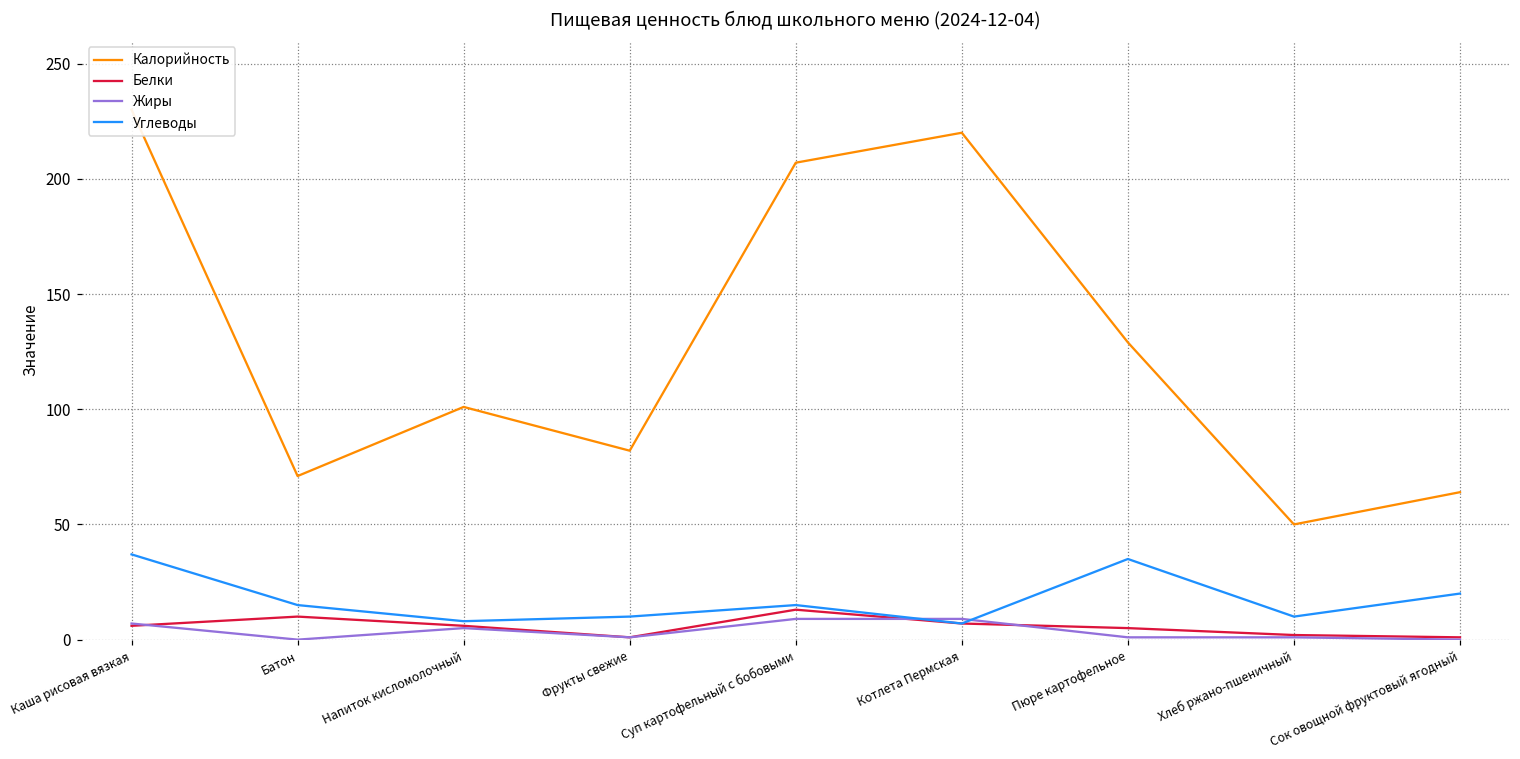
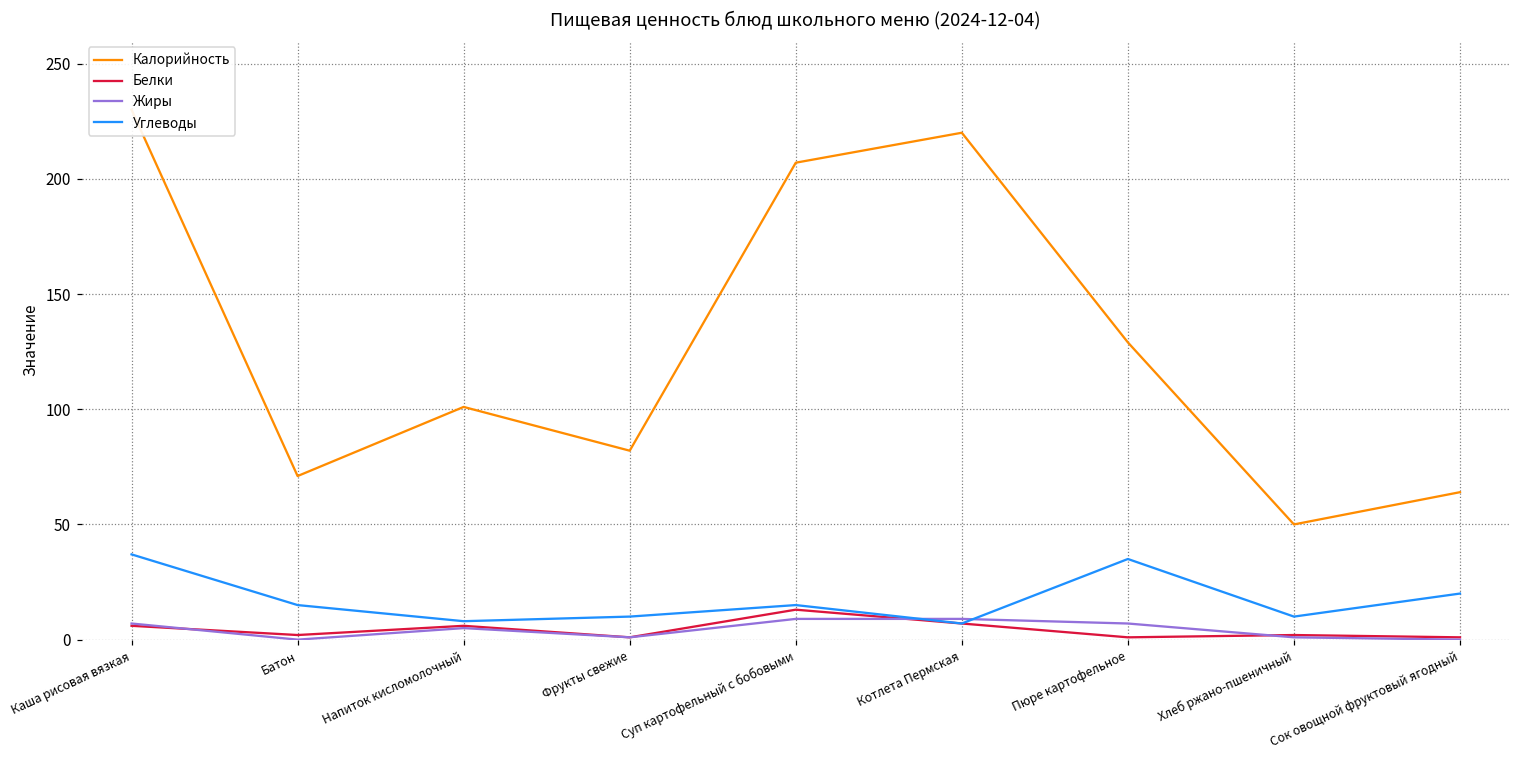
Белки, Батон: 10 -> 2
Белки, Пюре картофельное: 5 -> 1
Жиры, Пюре картофельное: 1 -> 7
